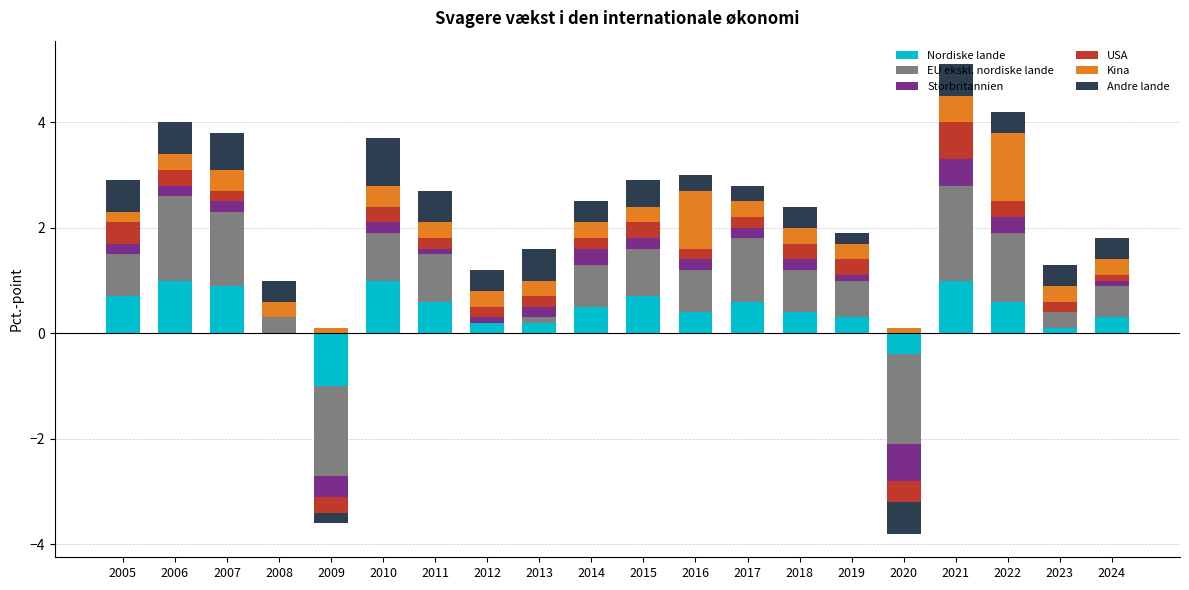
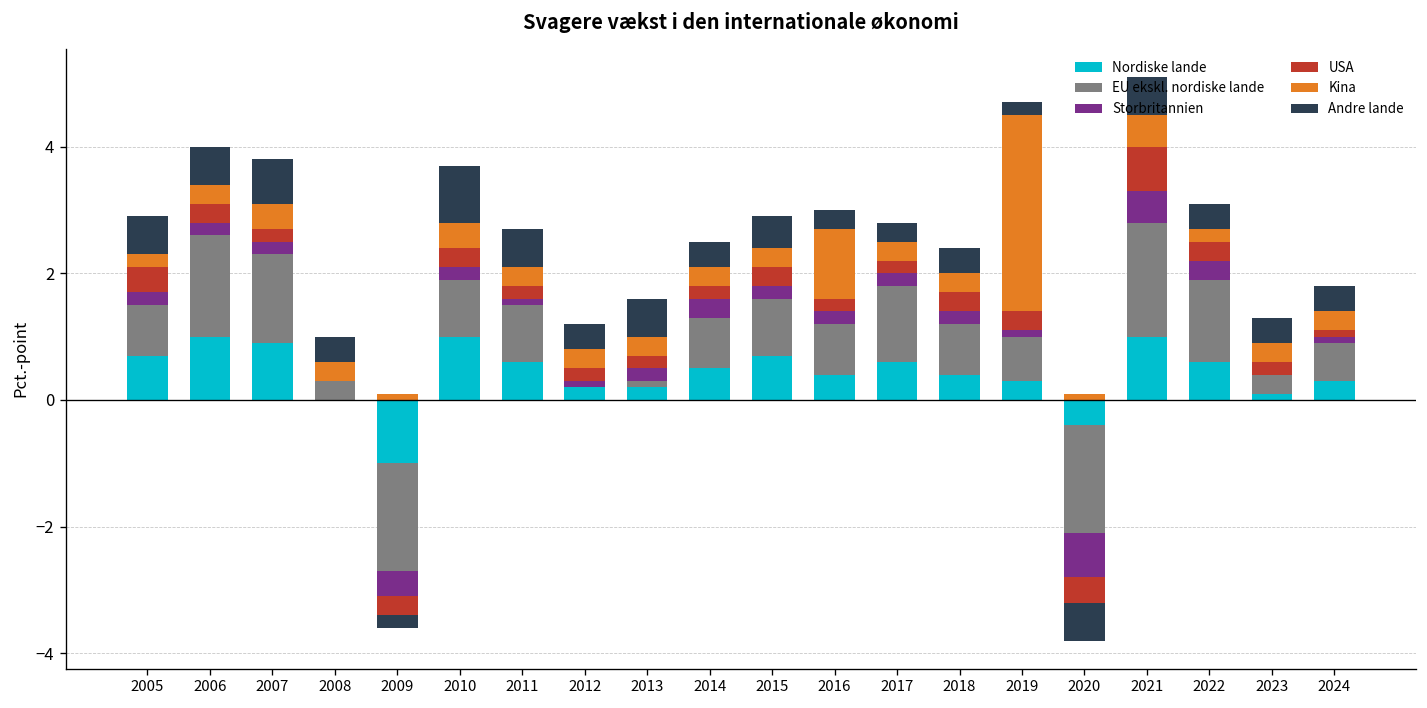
Kina, 2019: 0.3 -> 3.1
Kina, 2022: 1.3 -> 0.2
